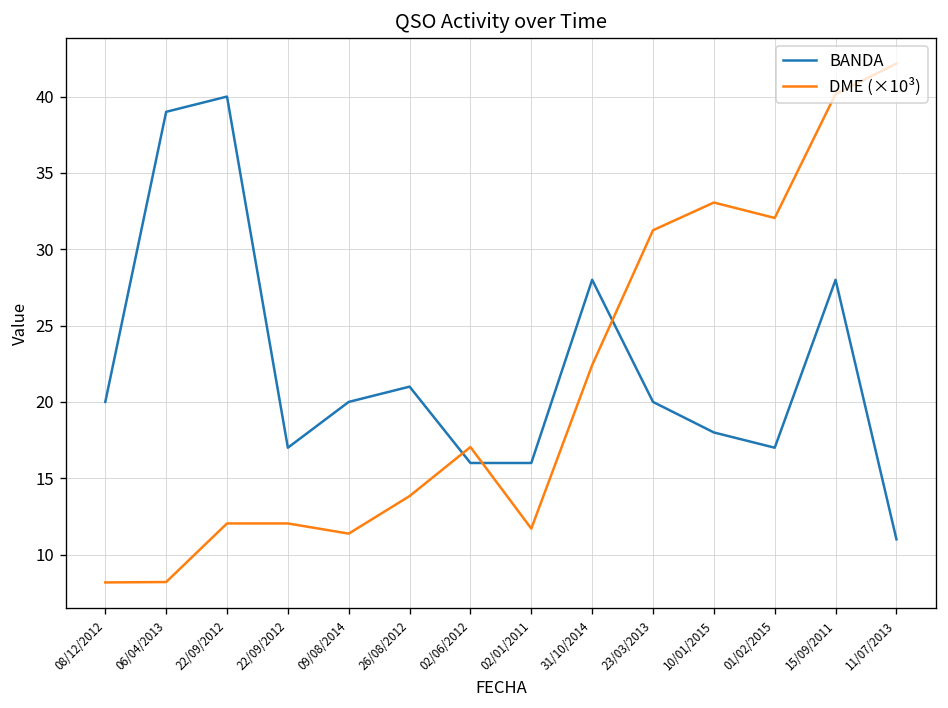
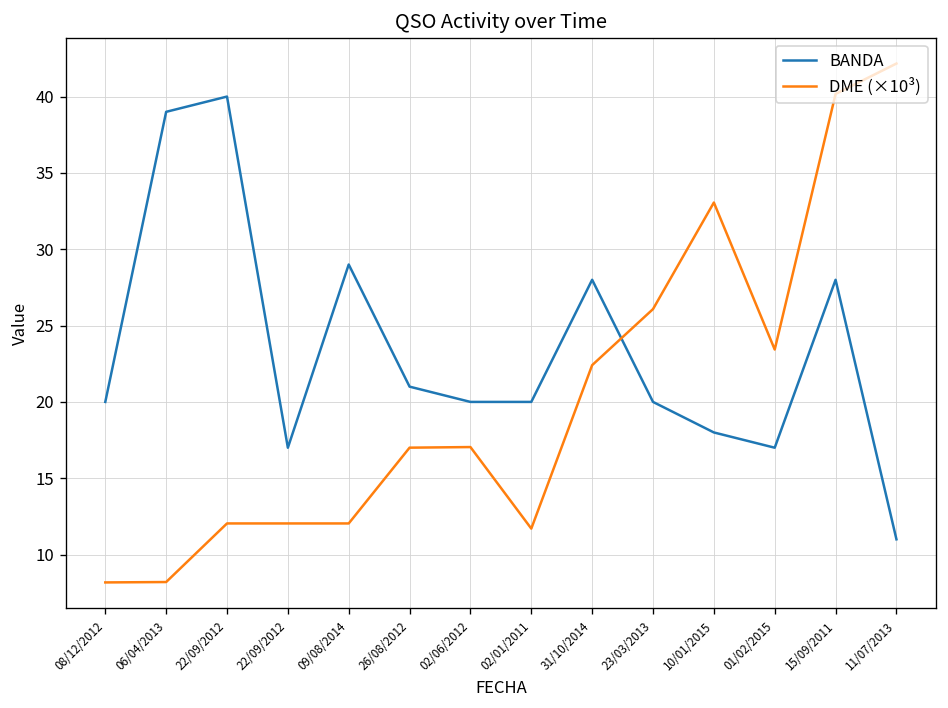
BANDA, 09/08/2014: 20 -> 29
DME (×10³), 09/08/2014: 11.4 -> 12.0
DME (×10³), 26/08/2012: 13.8 -> 17.0
BANDA, 02/06/2012: 16 -> 20
BANDA, 02/01/2011: 16 -> 20
DME (×10³), 23/03/2013: 31.2 -> 26.1
DME (×10³), 01/02/2015: 32.1 -> 23.4
